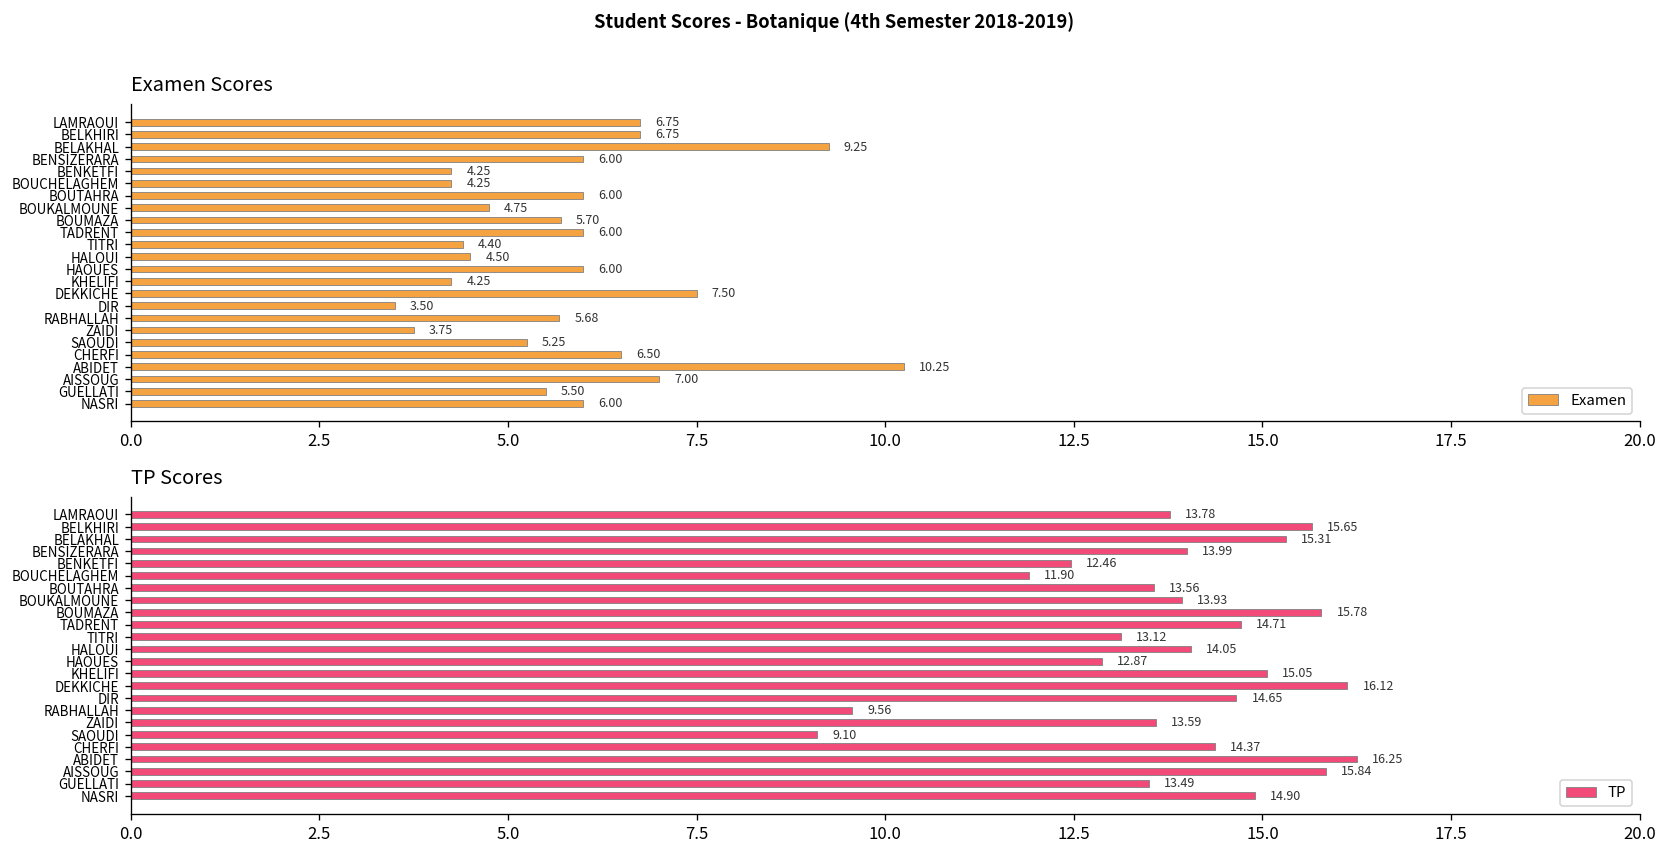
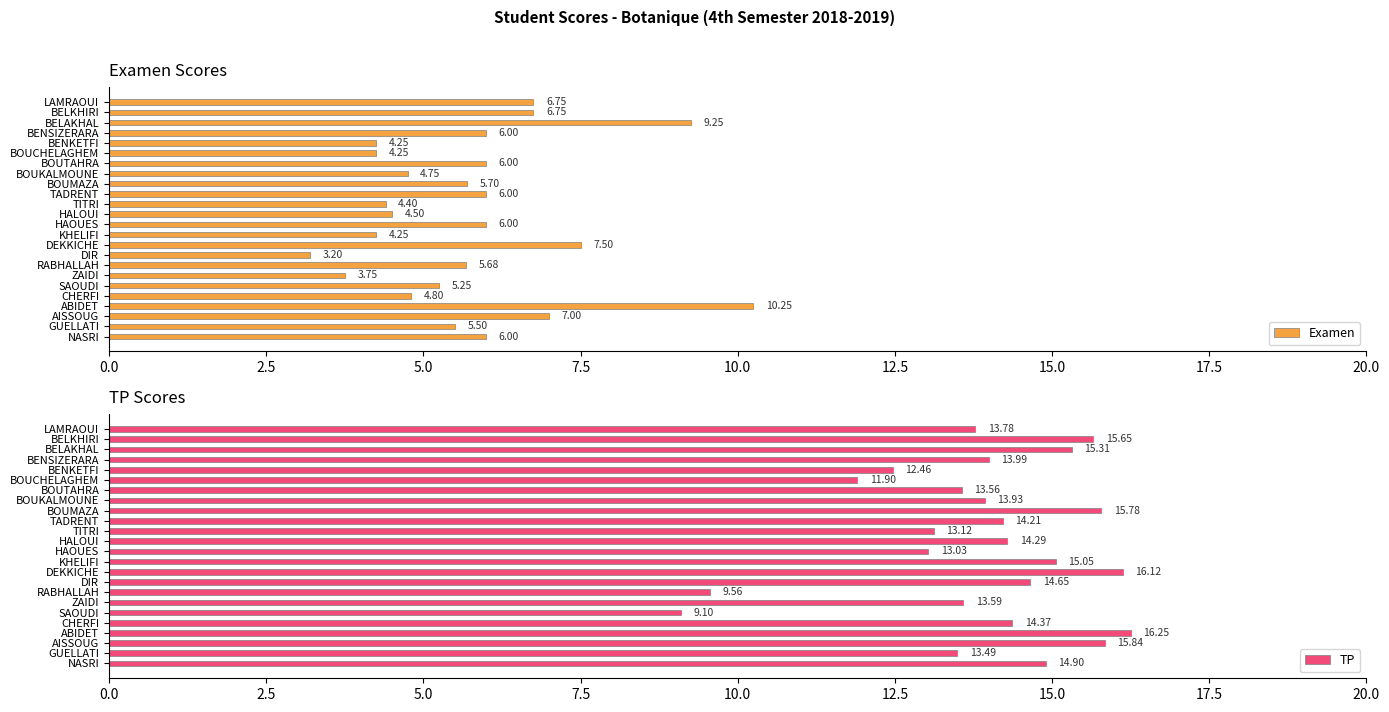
Examen Scores, DIR: 3.50 -> 3.20
Examen Scores, CHERFI: 6.50 -> 4.80
TP Scores, TADRENT: 14.71 -> 14.21
TP Scores, HALOUI: 14.05 -> 14.29
TP Scores, HAOUES: 12.87 -> 13.03
